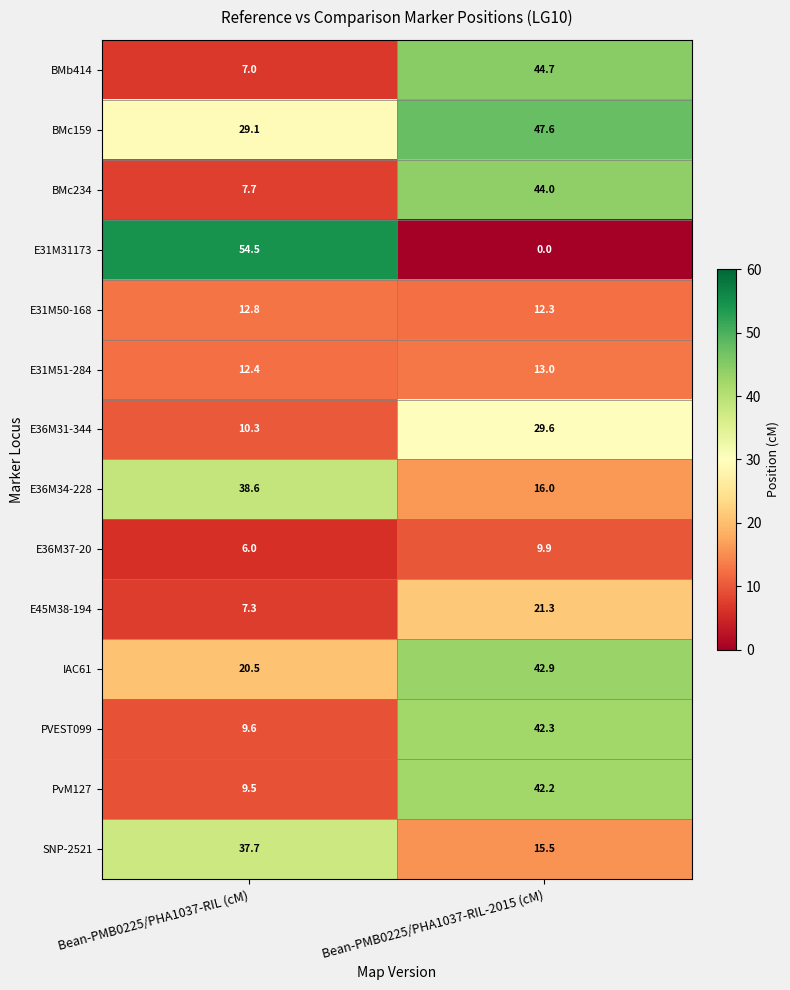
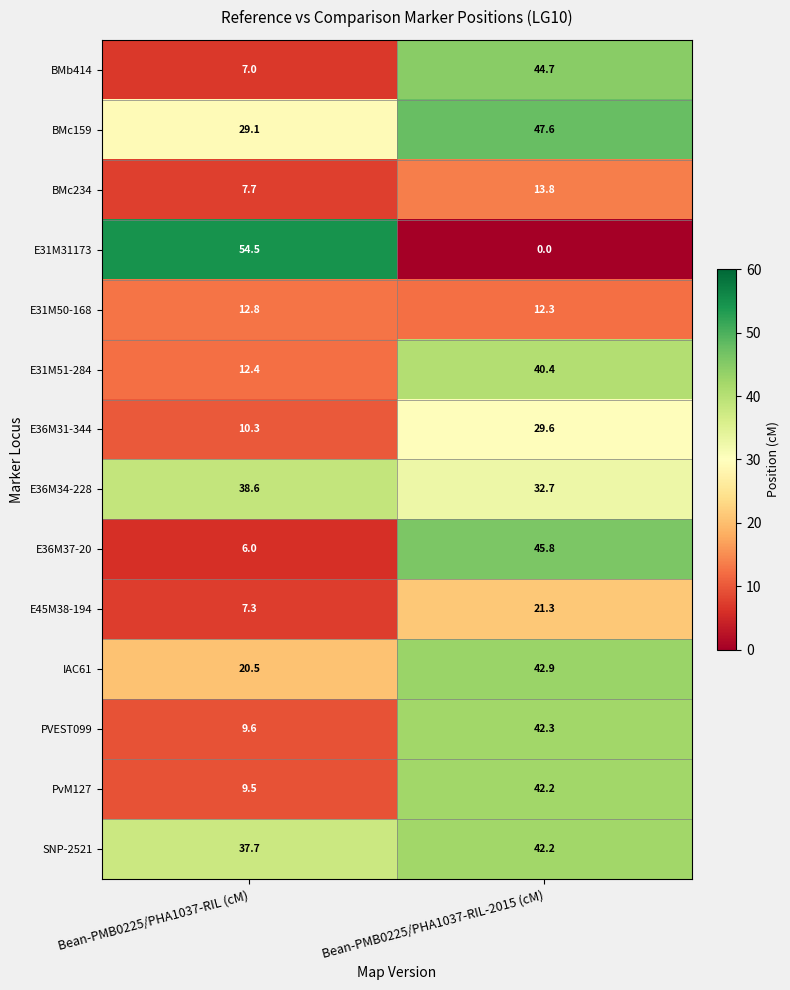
BMc234, Bean-PMB0225/PHA1037-RIL-2015 (cM): 44.0 -> 13.8
E31M51-284, Bean-PMB0225/PHA1037-RIL-2015 (cM): 13.0 -> 40.4
E36M34-228, Bean-PMB0225/PHA1037-RIL-2015 (cM): 16.0 -> 32.7
E36M37-20, Bean-PMB0225/PHA1037-RIL-2015 (cM): 9.9 -> 45.8
SNP-2521, Bean-PMB0225/PHA1037-RIL-2015 (cM): 15.5 -> 42.2
